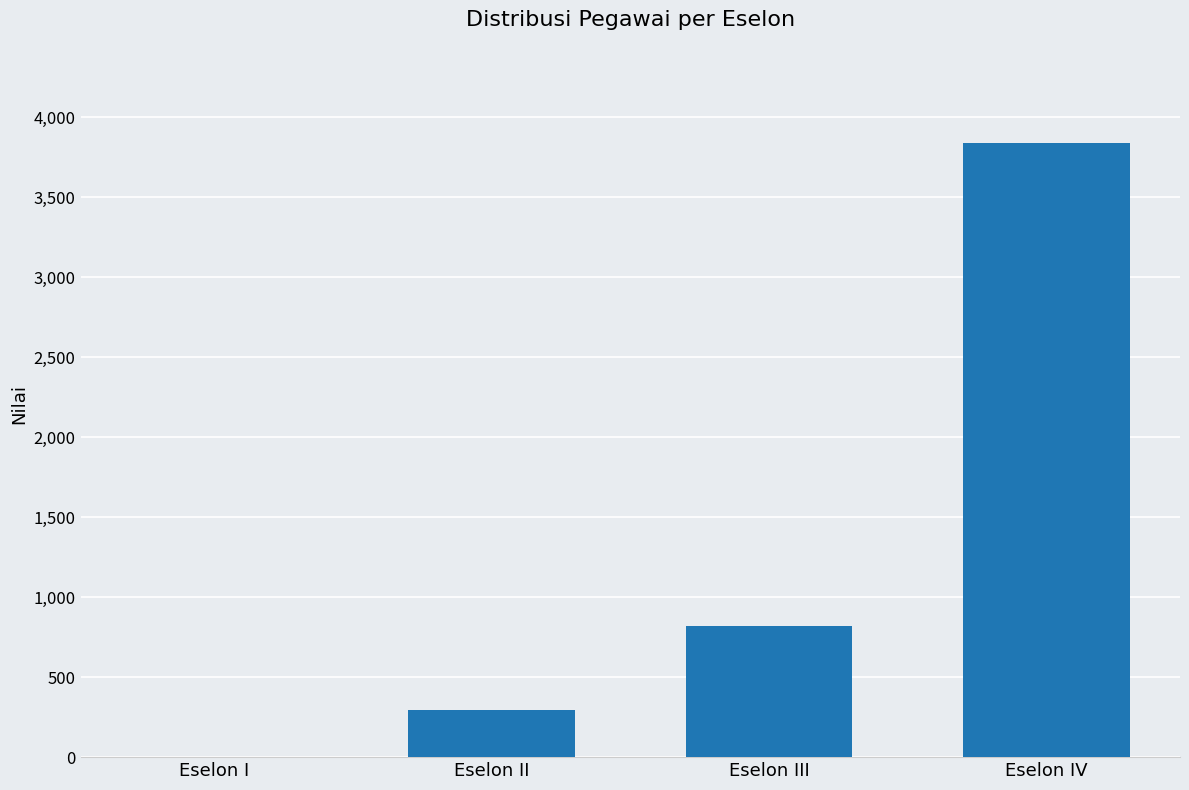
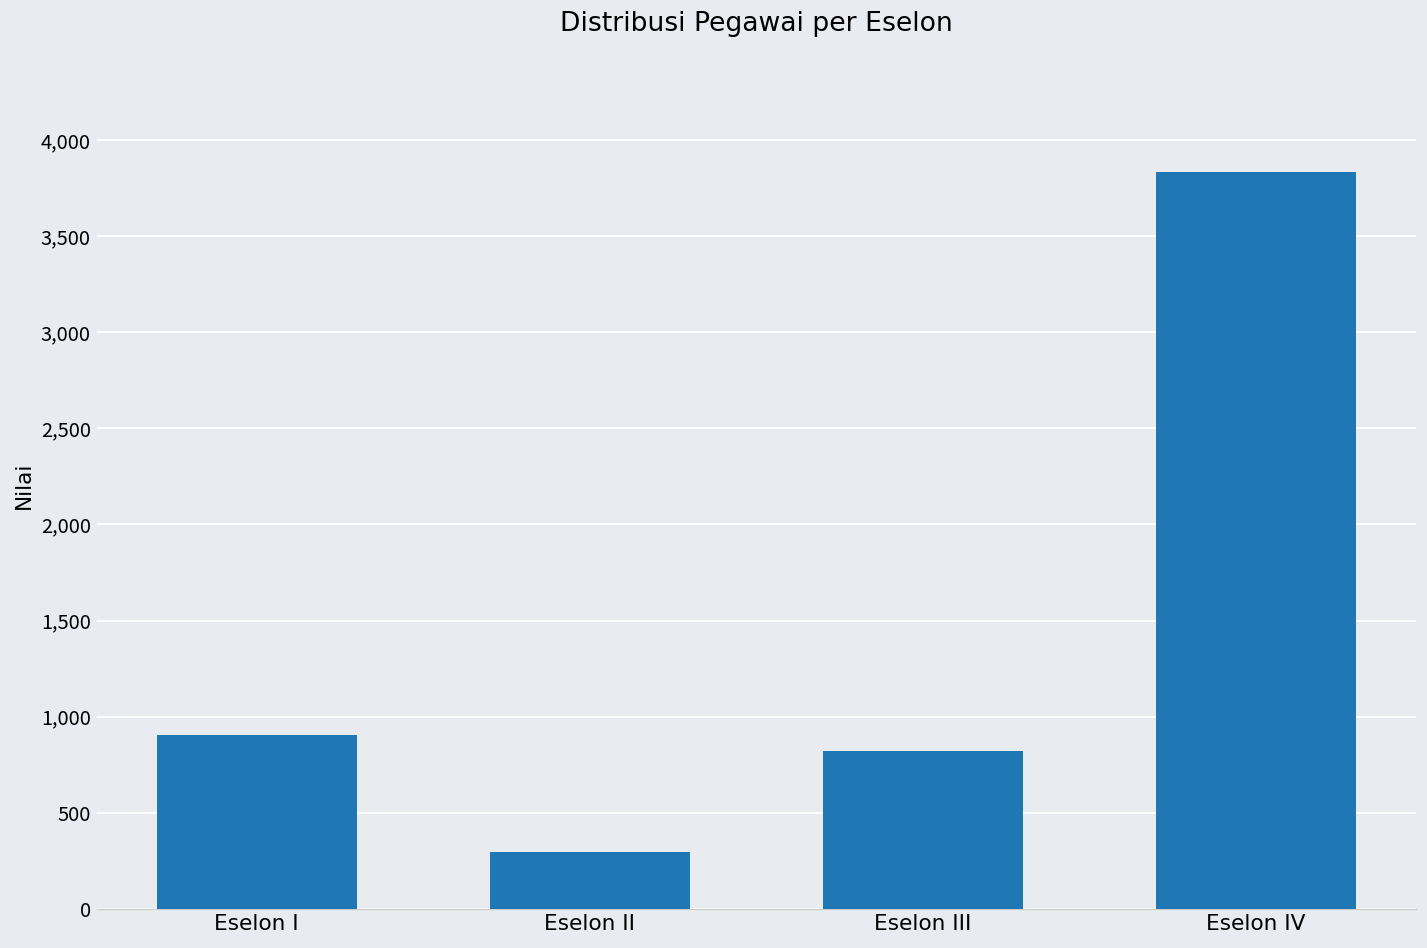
Eselon I: 0 -> 900
